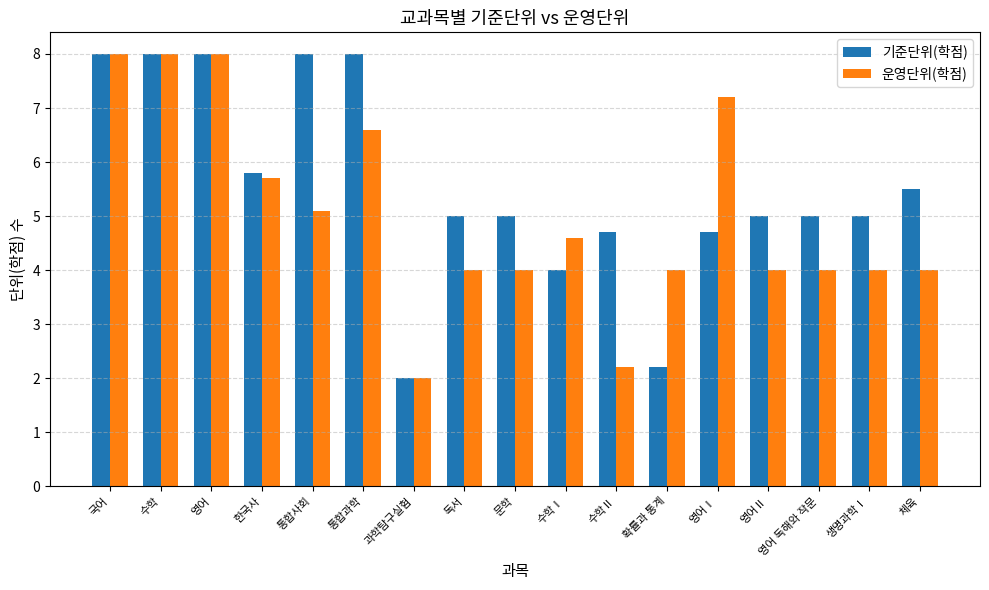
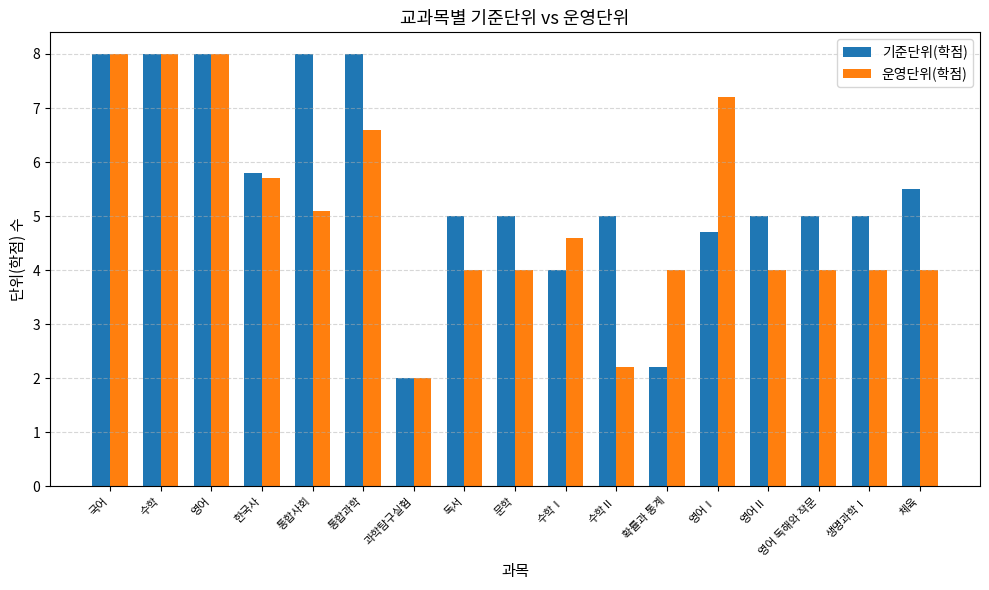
기준단위(학점), 수학Ⅱ: 4.7 -> 5.0
